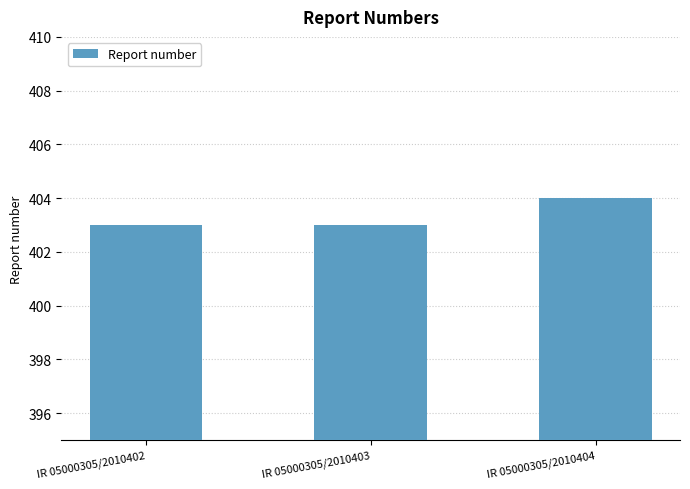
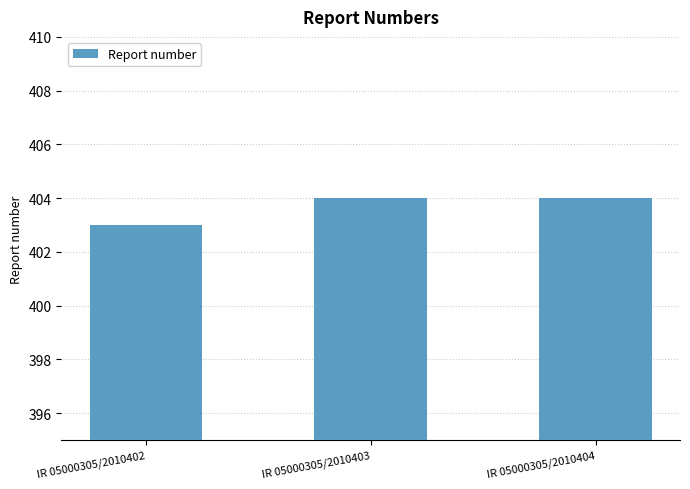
IR 05000305/2010403: 403 -> 404
